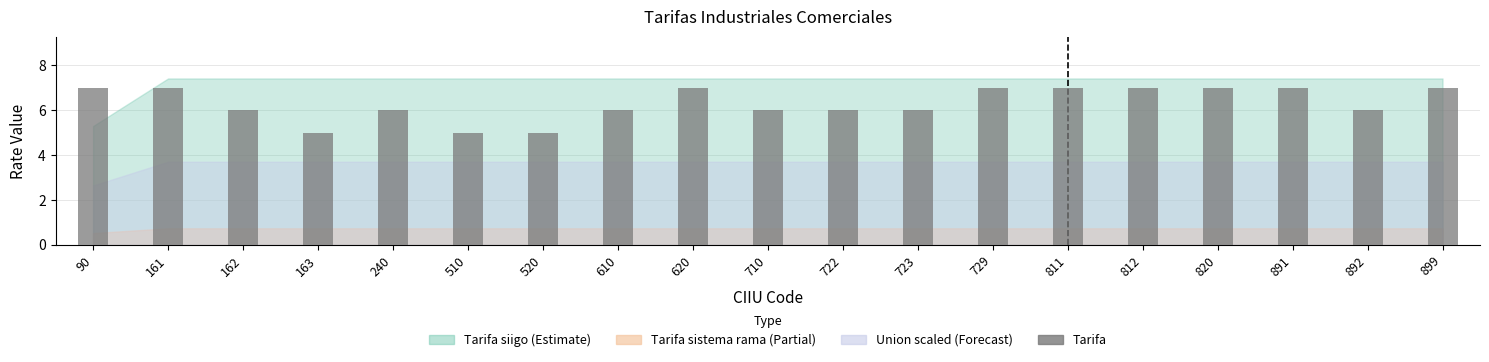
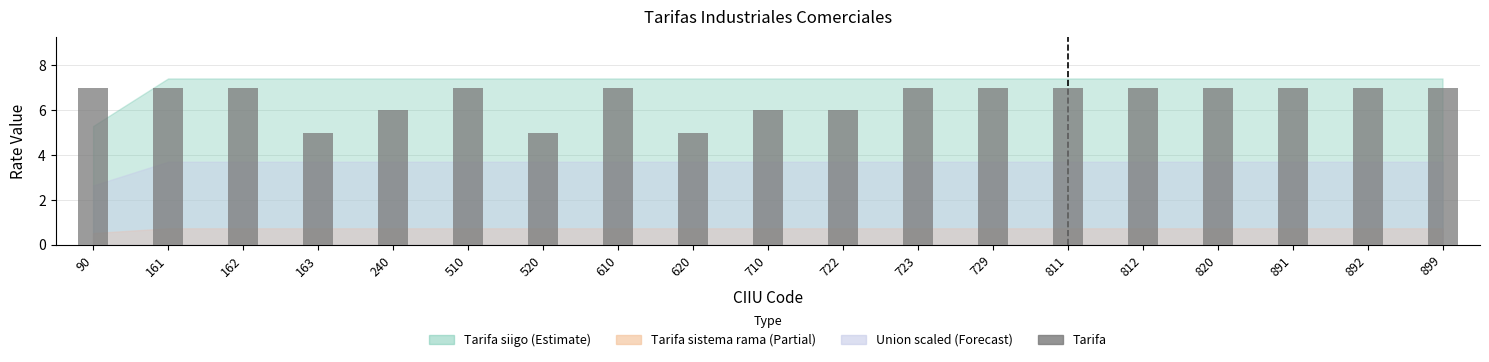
Tarifa, 162: 6 -> 7
Tarifa, 510: 5 -> 7
Tarifa, 610: 6 -> 7
Tarifa, 620: 7 -> 5
Tarifa, 723: 6 -> 7
Tarifa, 892: 6 -> 7
